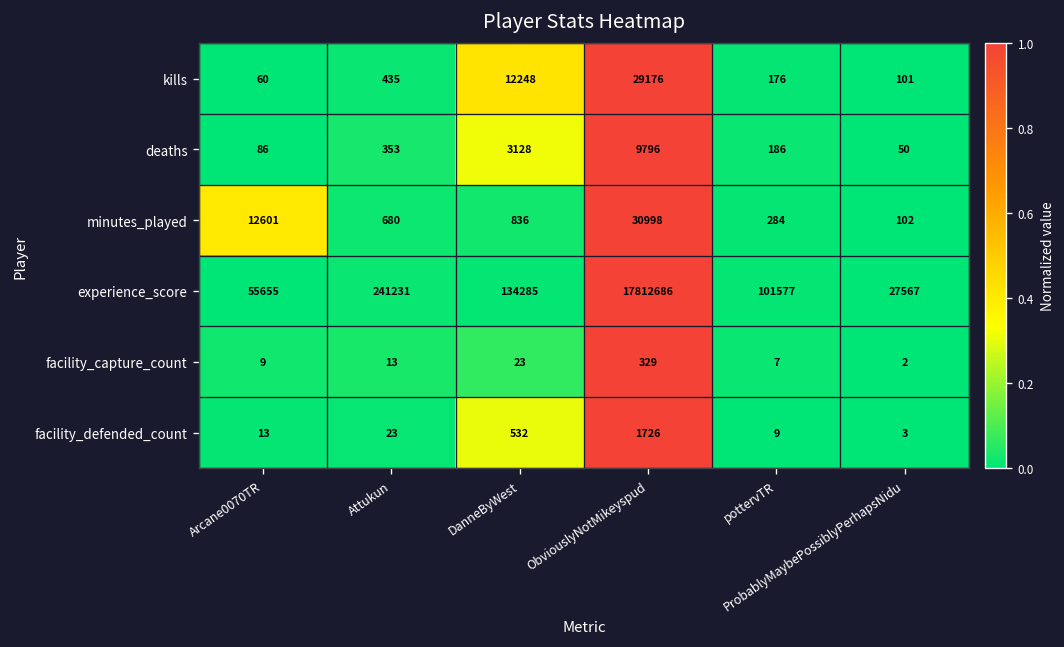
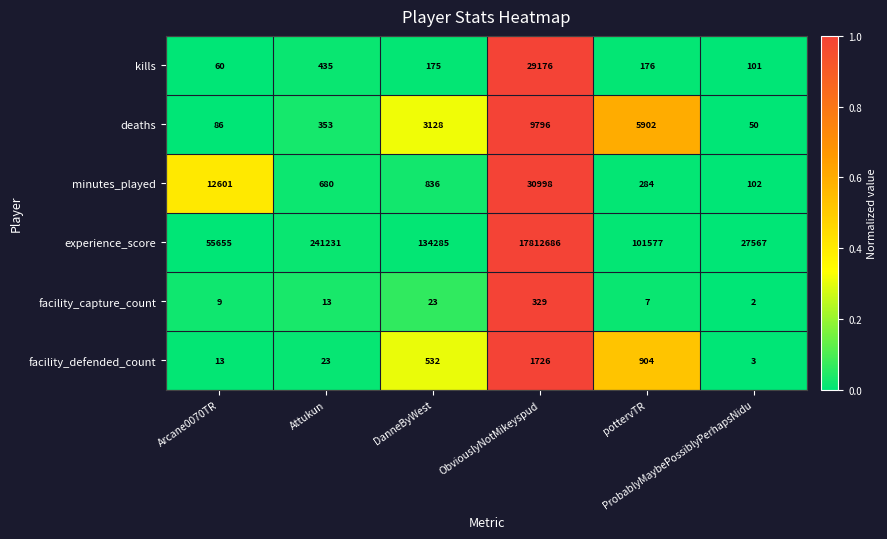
kills, DanneByWest: 12248 -> 175
deaths, pottervTR: 186 -> 5902
facility_defended_count, pottervTR: 9 -> 904
